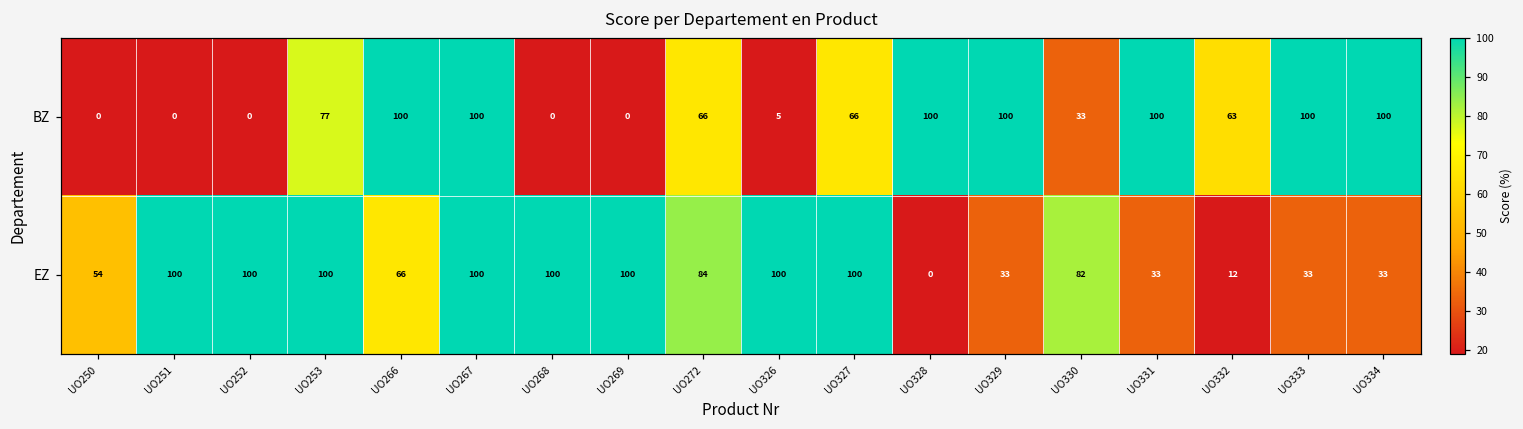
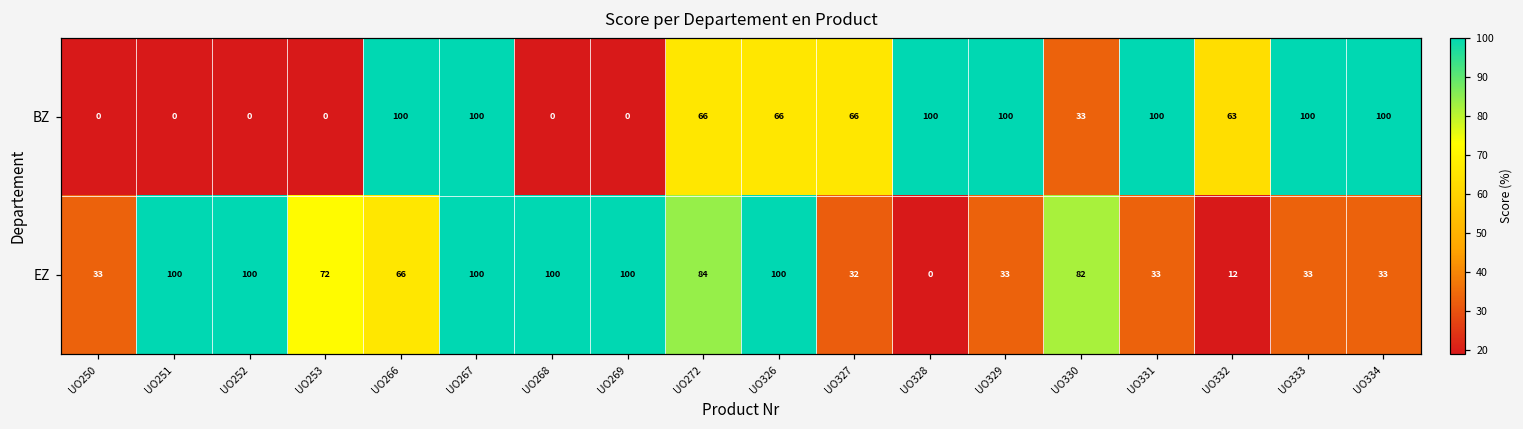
BZ, UO253: 77 -> 0
BZ, UO326: 5 -> 66
EZ, UO250: 54 -> 33
EZ, UO253: 100 -> 72
EZ, UO327: 100 -> 32
